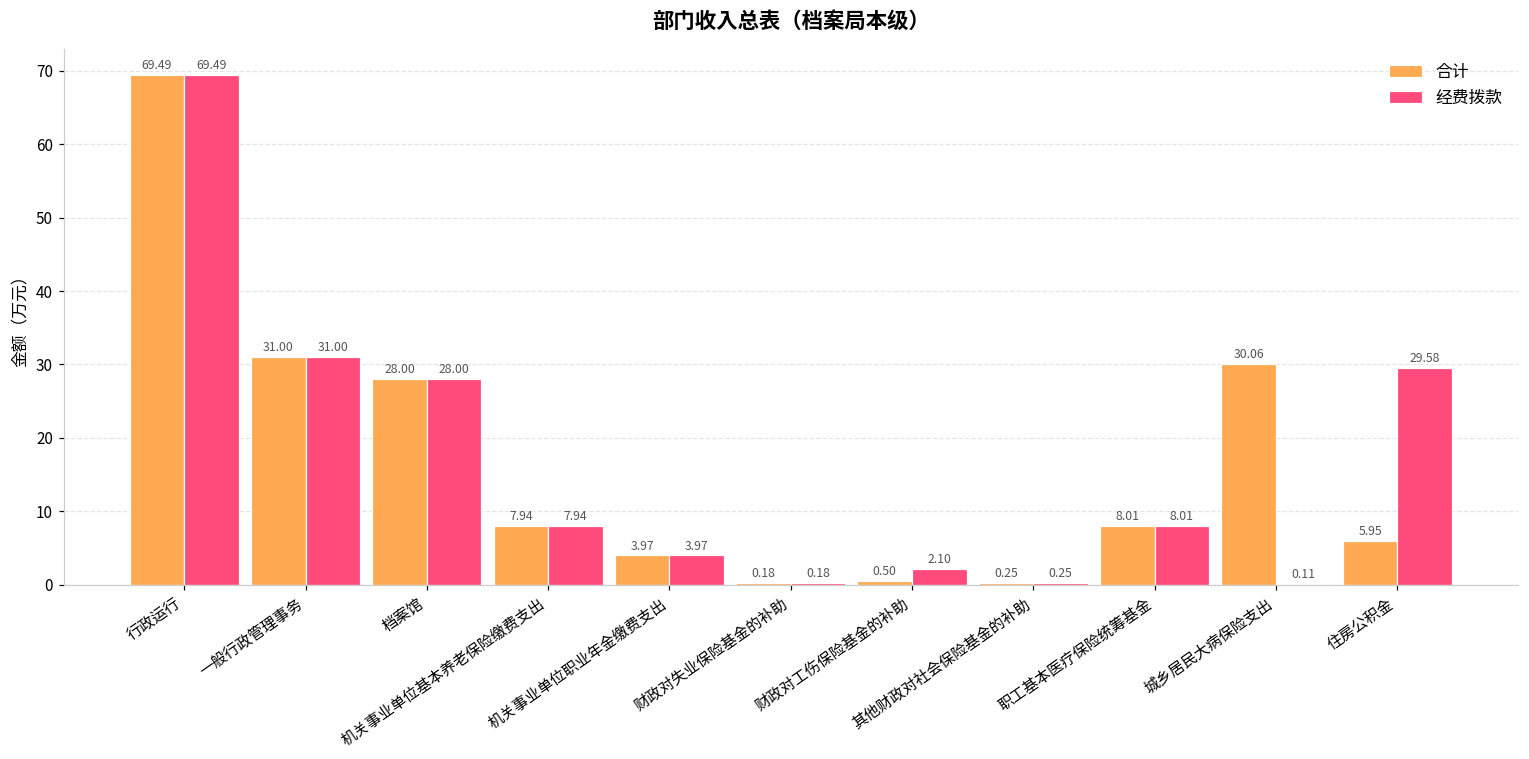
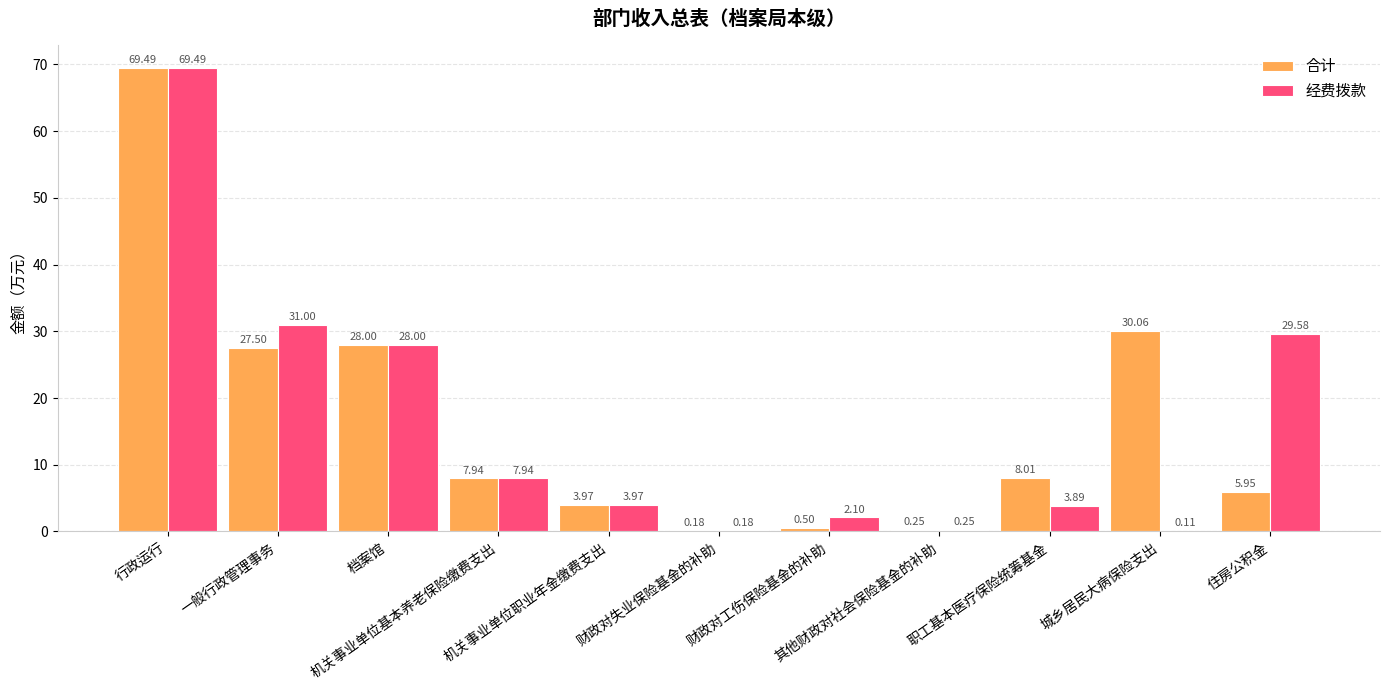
合计, 一般行政管理事务: 31.00 -> 27.50
经费拨款, 职工基本医疗保险统筹基金: 8.01 -> 3.89
